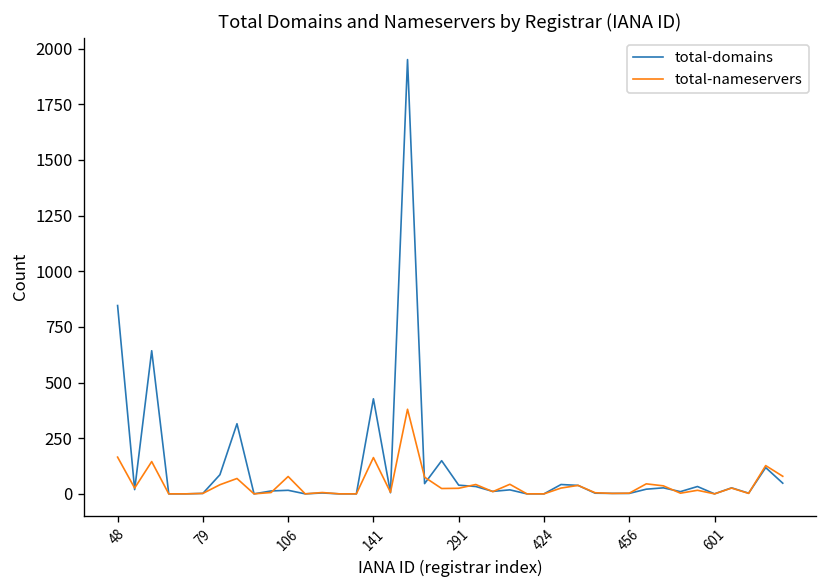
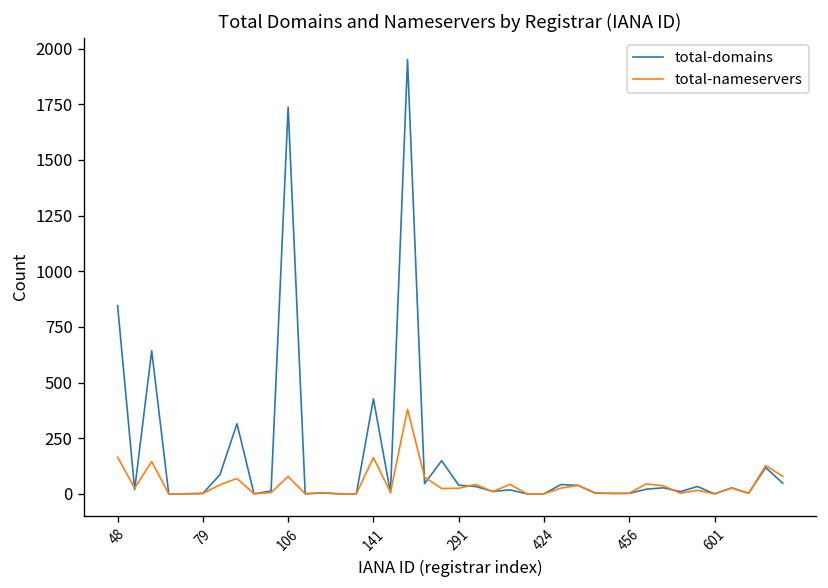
total-domains, 106: 20 -> 1740
